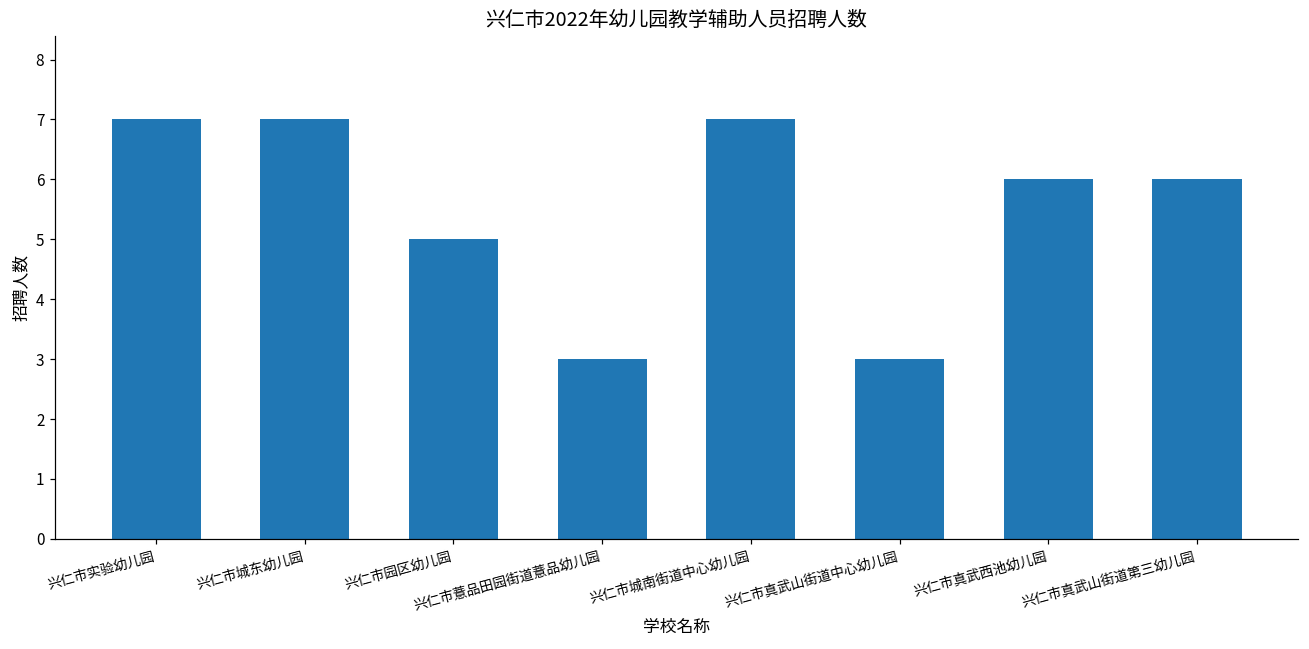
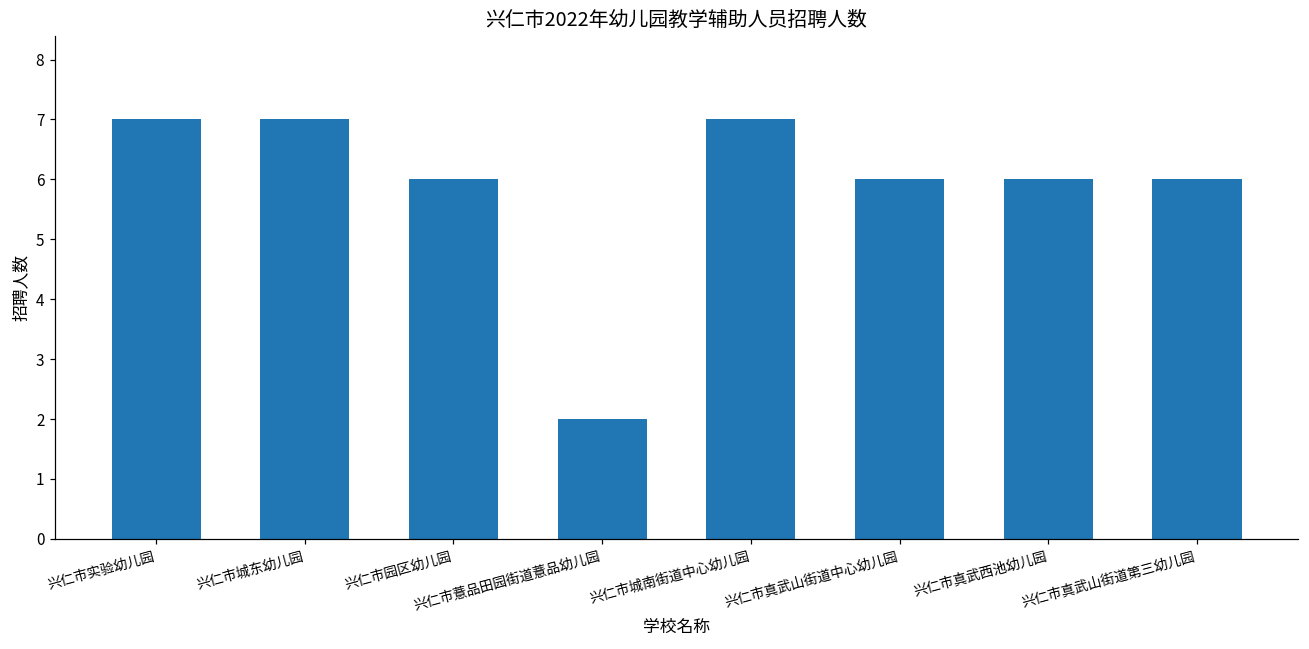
兴仁市园区幼儿园: 5 -> 6
兴仁市薏品田园街道薏品幼儿园: 3 -> 2
兴仁市真武山街道中心幼儿园: 3 -> 6
